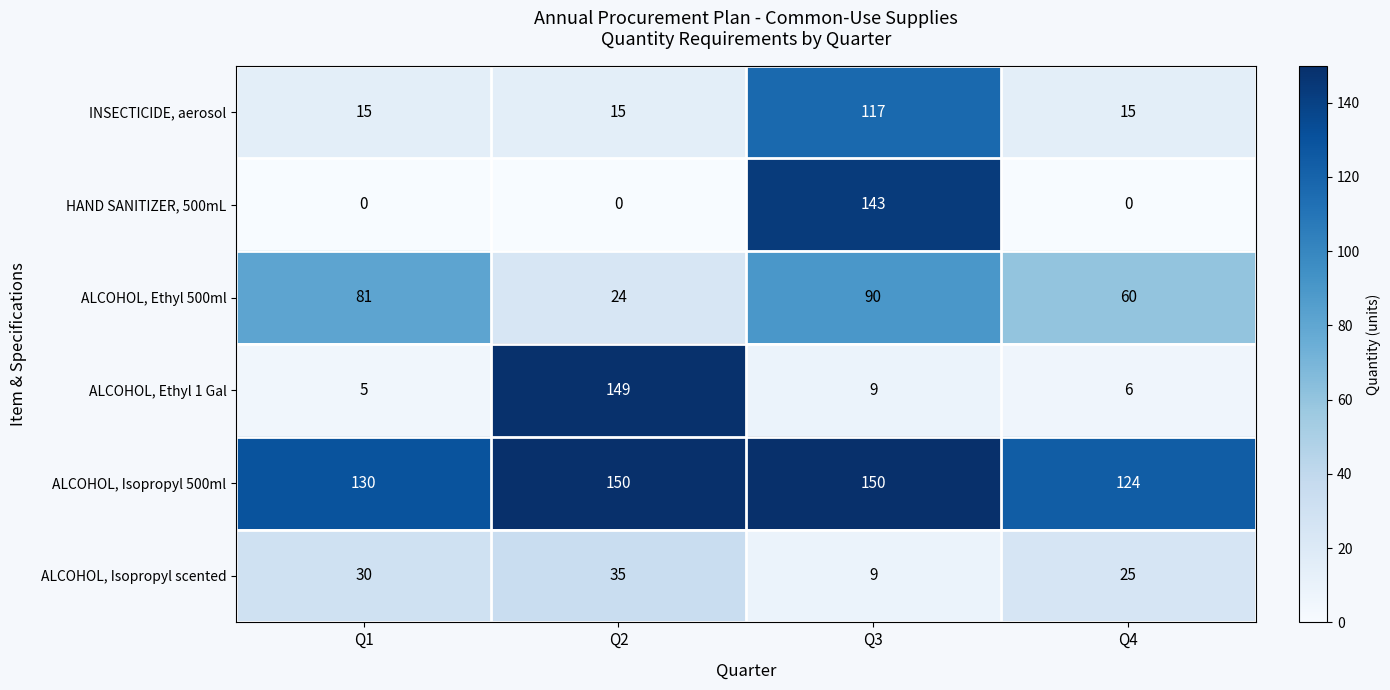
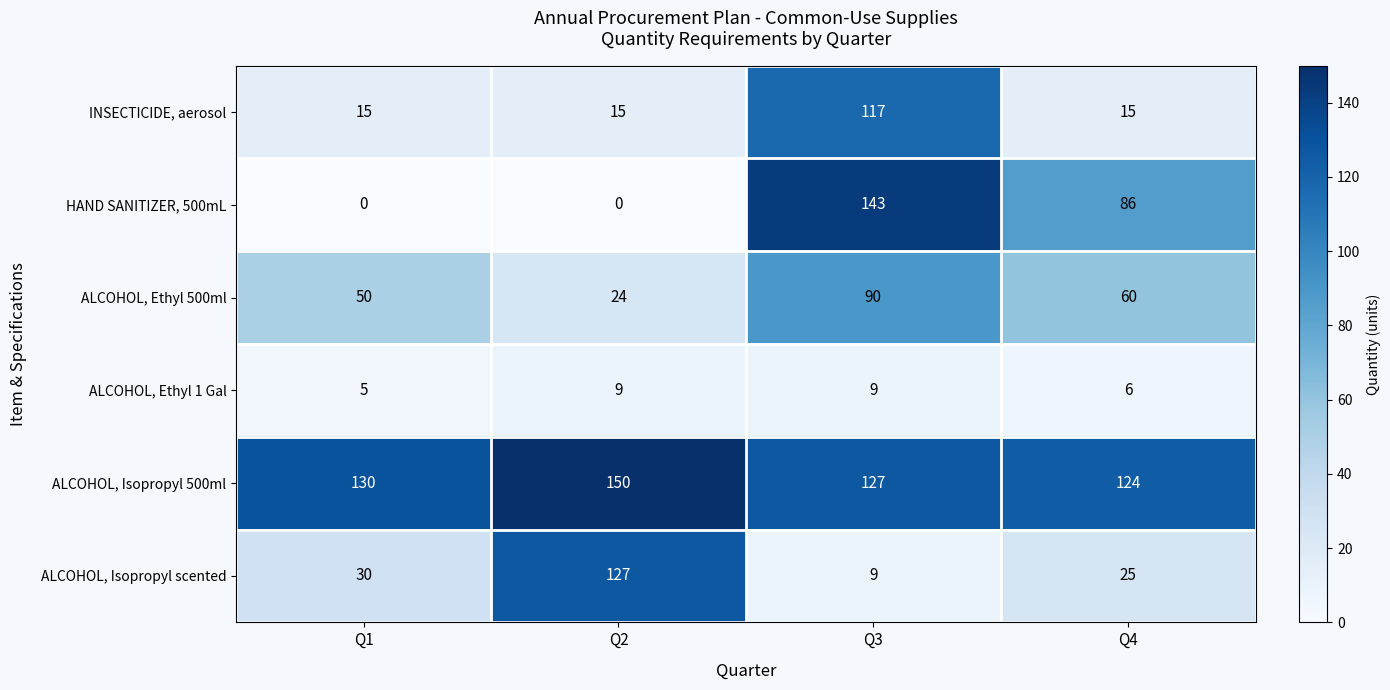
HAND SANITIZER, 500mL, Q4: 0 -> 86
ALCOHOL, Ethyl 500ml, Q1: 81 -> 50
ALCOHOL, Ethyl 1 Gal, Q2: 149 -> 9
ALCOHOL, Isopropyl 500ml, Q3: 150 -> 127
ALCOHOL, Isopropyl scented, Q2: 35 -> 127
